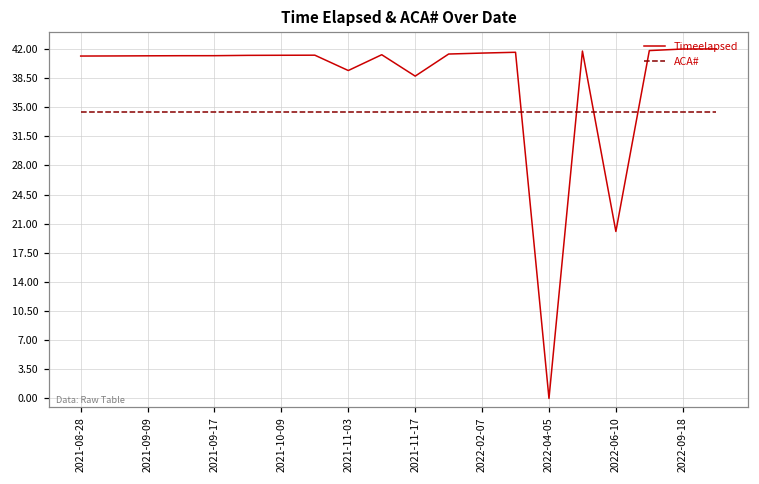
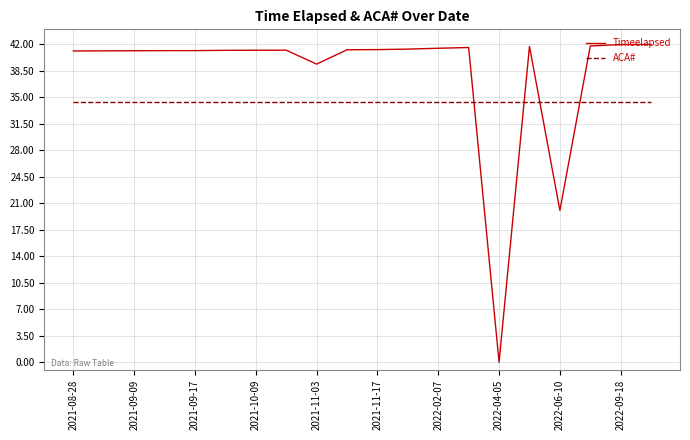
Timeelapsed, 2021-11-17: 39 -> 41
